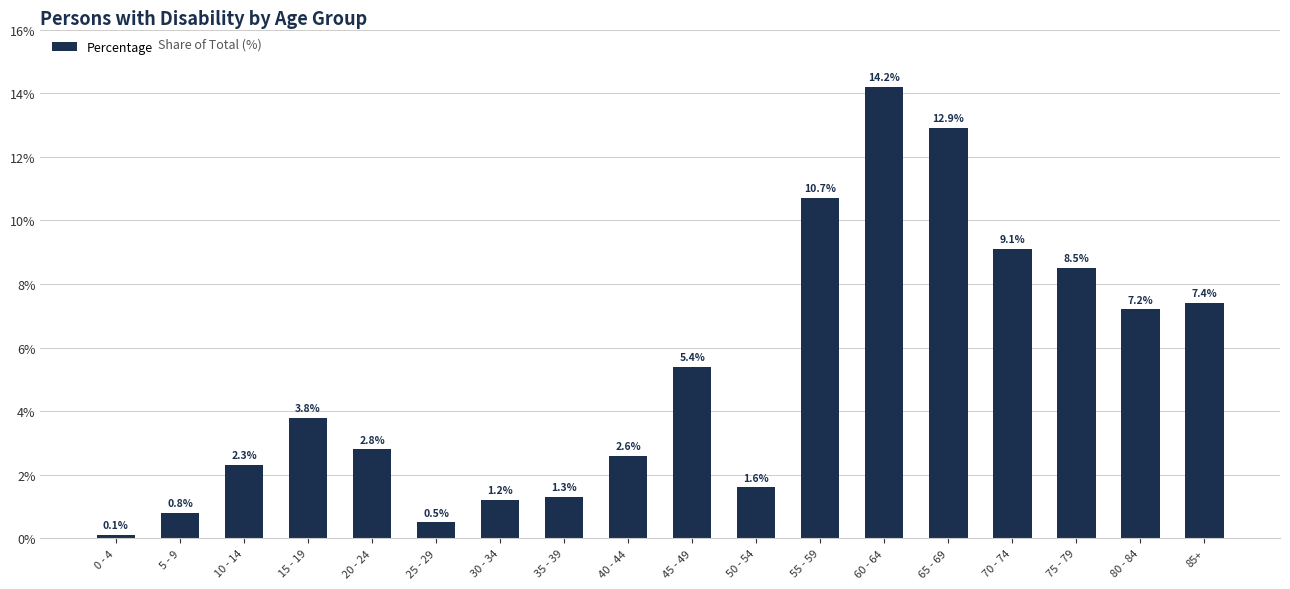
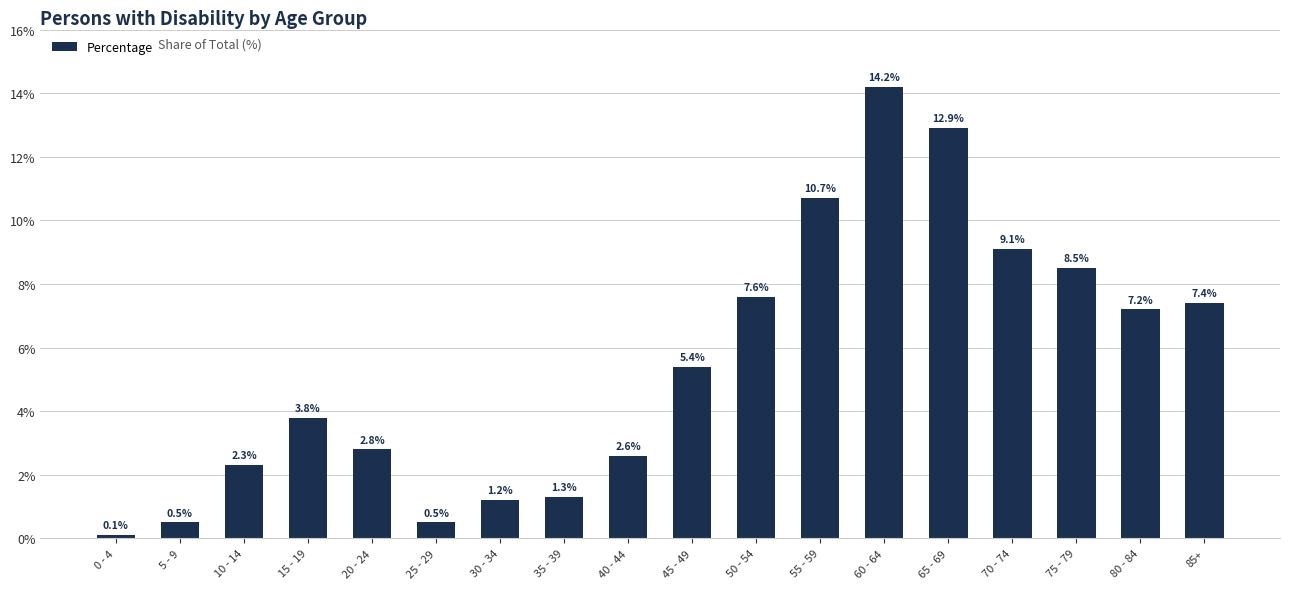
5 - 9: 0.8% -> 0.5%
50 - 54: 1.6% -> 7.6%
